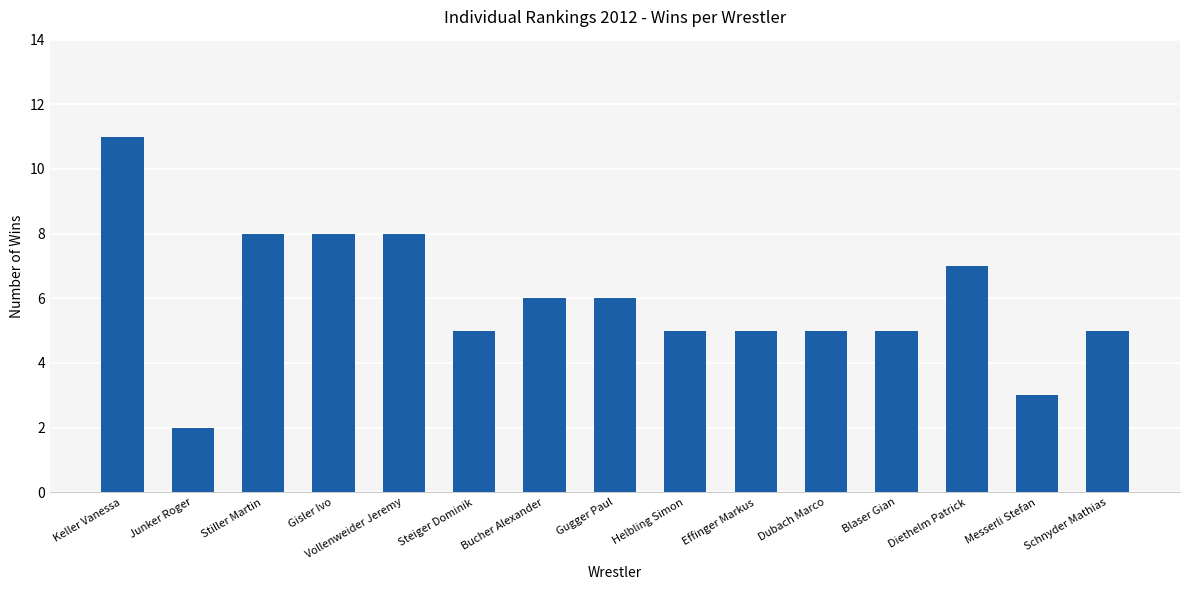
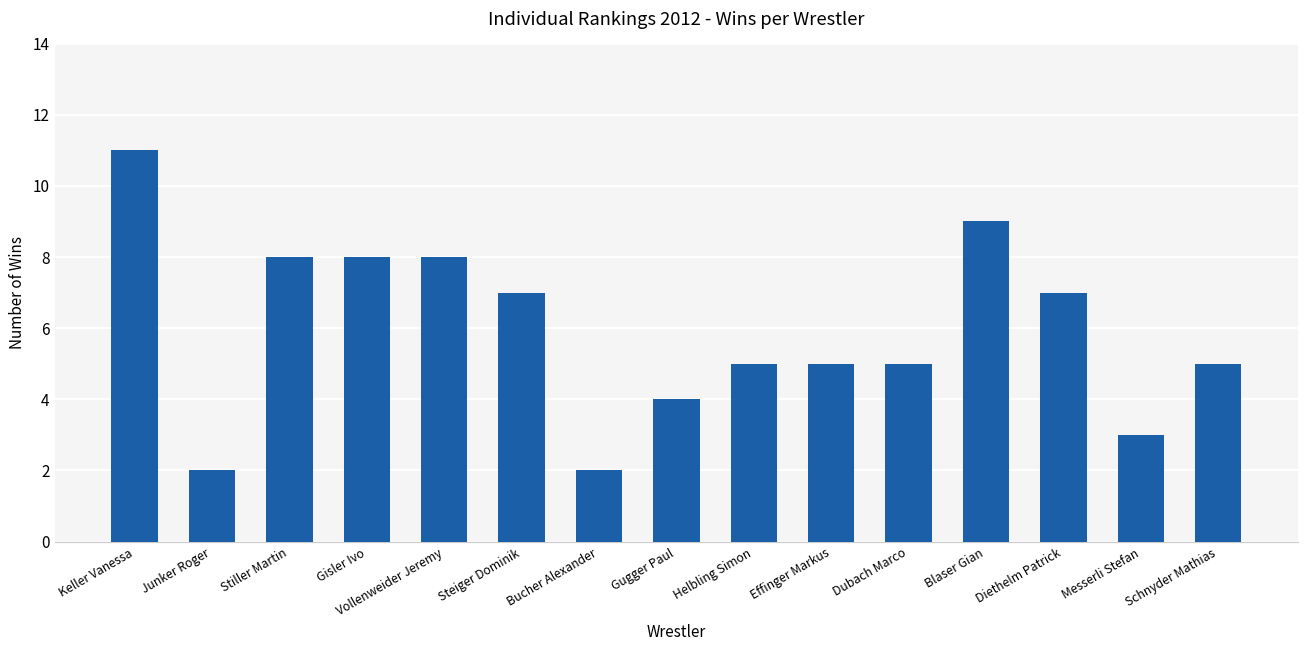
Steiger Dominik: 5 -> 7
Bucher Alexander: 6 -> 2
Gugger Paul: 6 -> 4
Blaser Gian: 5 -> 9
